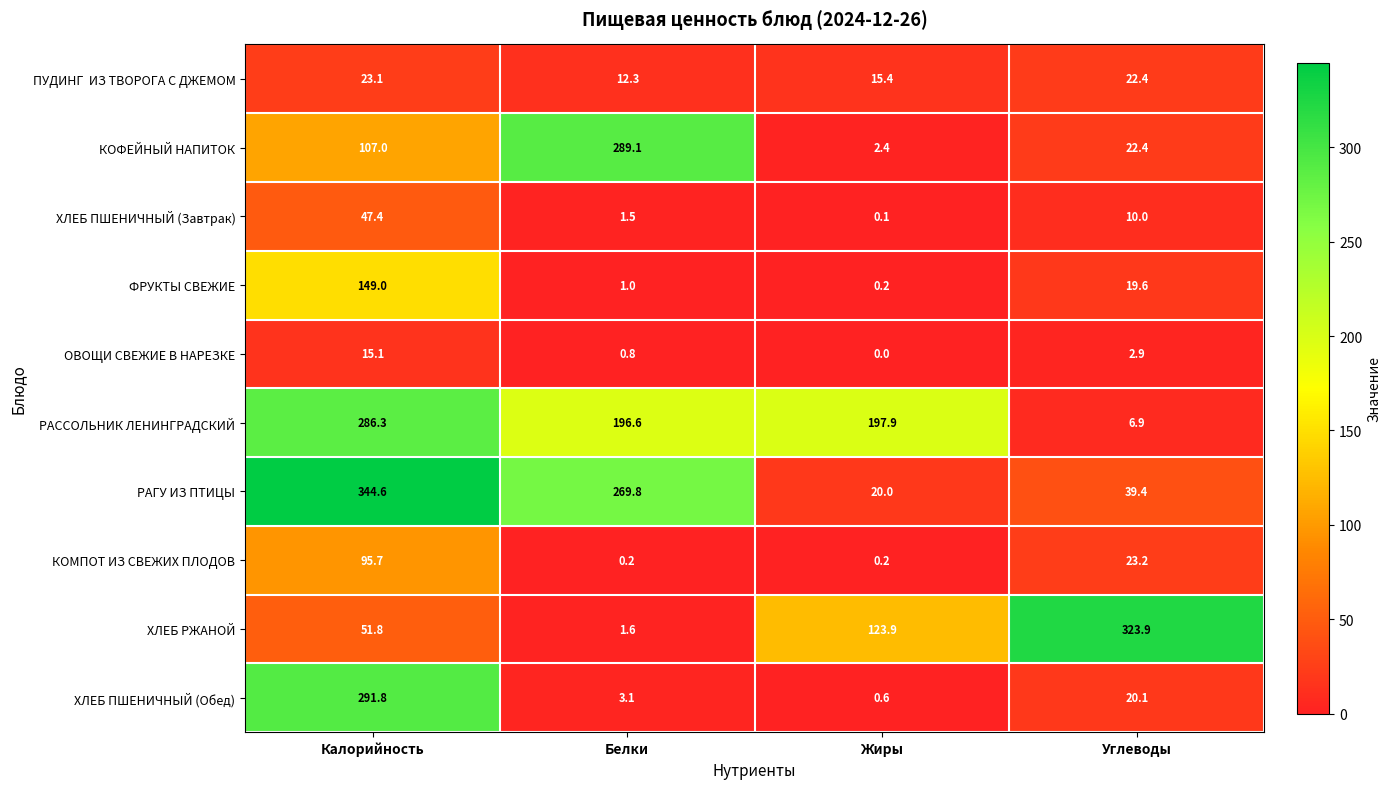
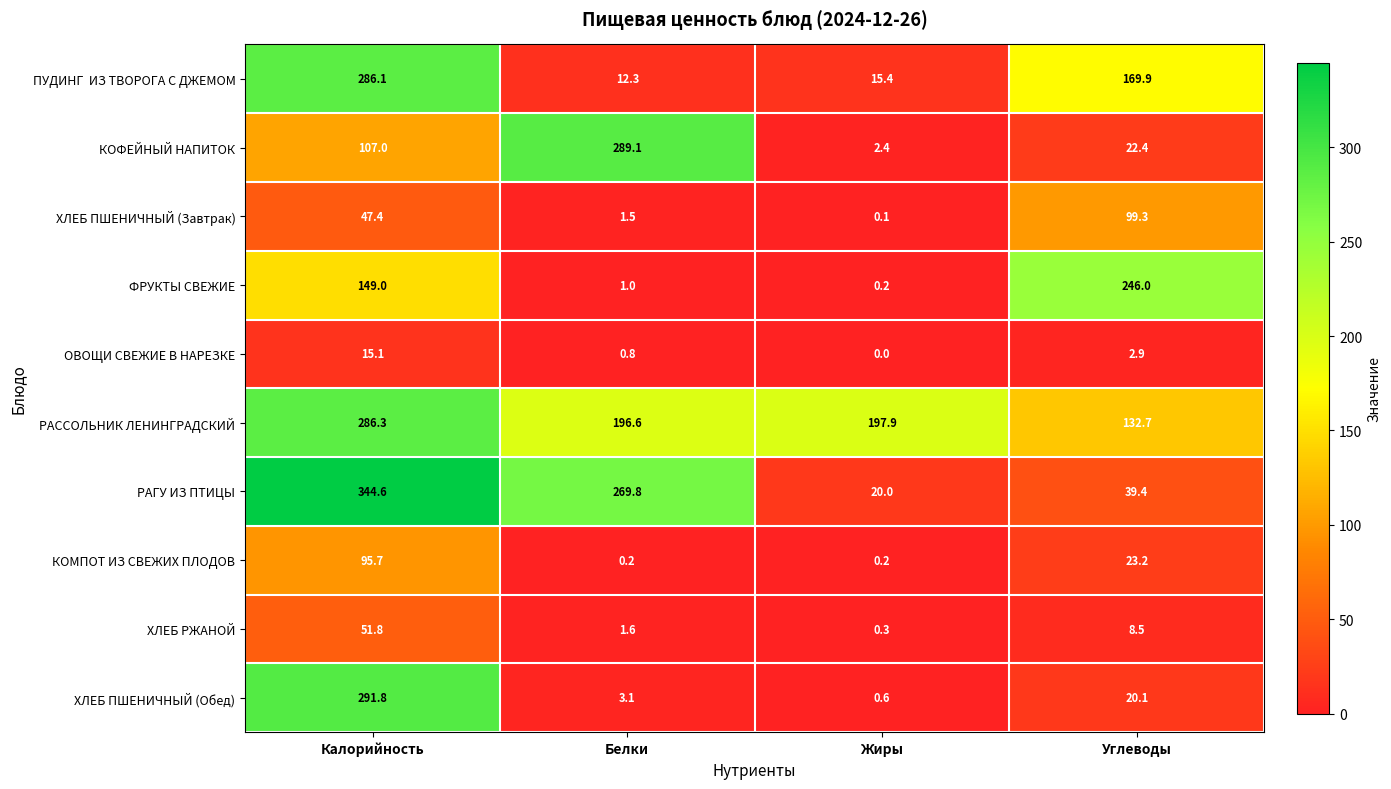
ПУДИНГ ИЗ ТВОРОГА С ДЖЕМОМ, Калорийность: 23.1 -> 286.1
ПУДИНГ ИЗ ТВОРОГА С ДЖЕМОМ, Углеводы: 22.4 -> 169.9
ХЛЕБ ПШЕНИЧНЫЙ (Завтрак), Углеводы: 10.0 -> 99.3
ФРУКТЫ СВЕЖИЕ, Углеводы: 19.6 -> 246.0
РАССОЛЬНИК ЛЕНИНГРАДСКИЙ, Углеводы: 6.9 -> 132.7
ХЛЕБ РЖАНОЙ, Жиры: 123.9 -> 0.3
ХЛЕБ РЖАНОЙ, Углеводы: 323.9 -> 8.5
